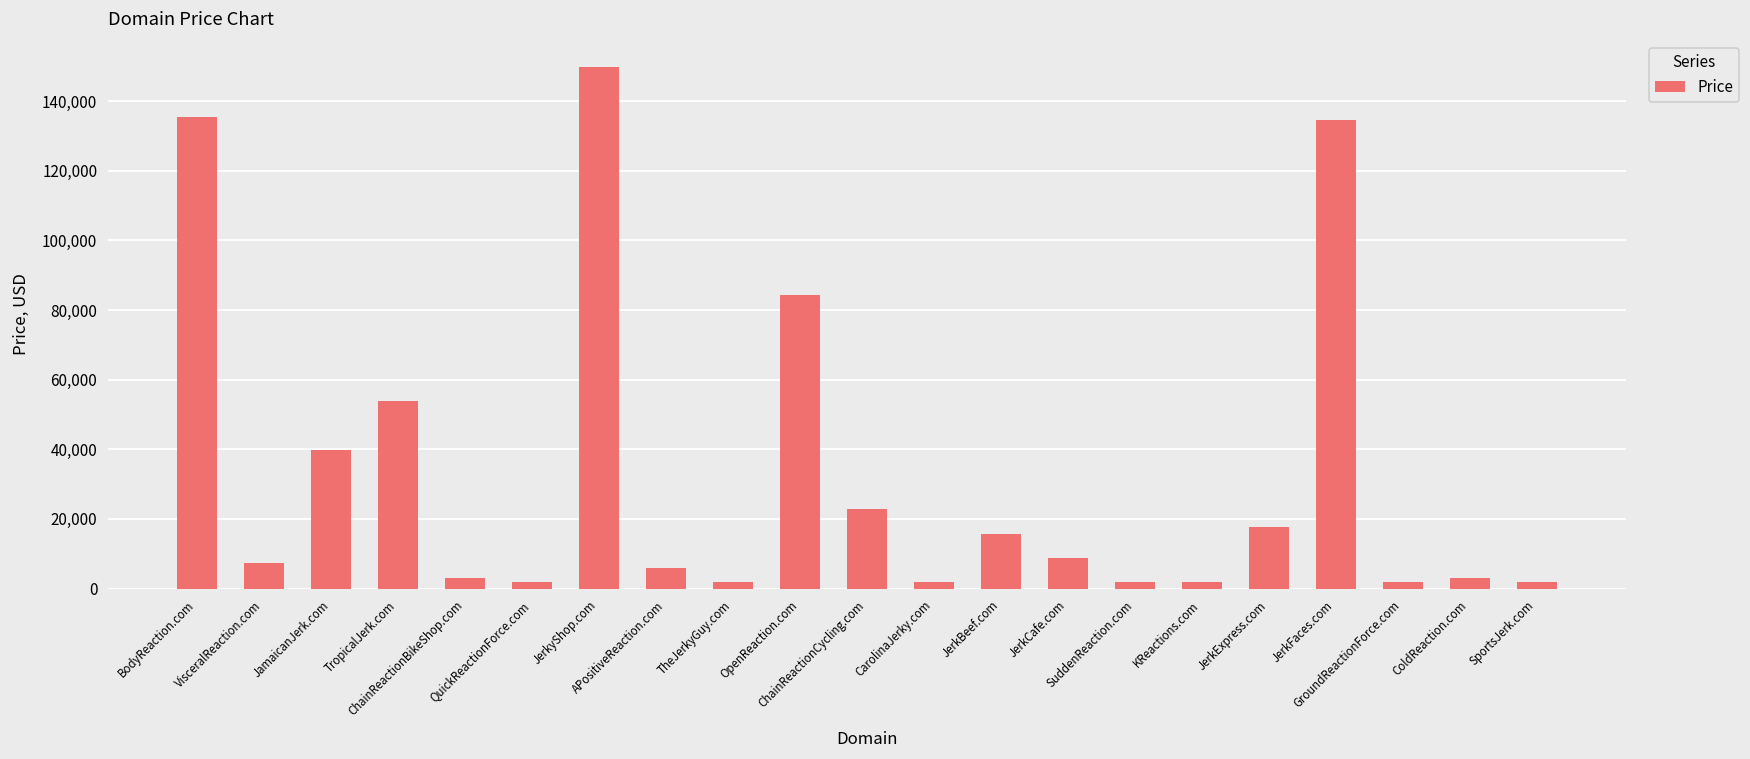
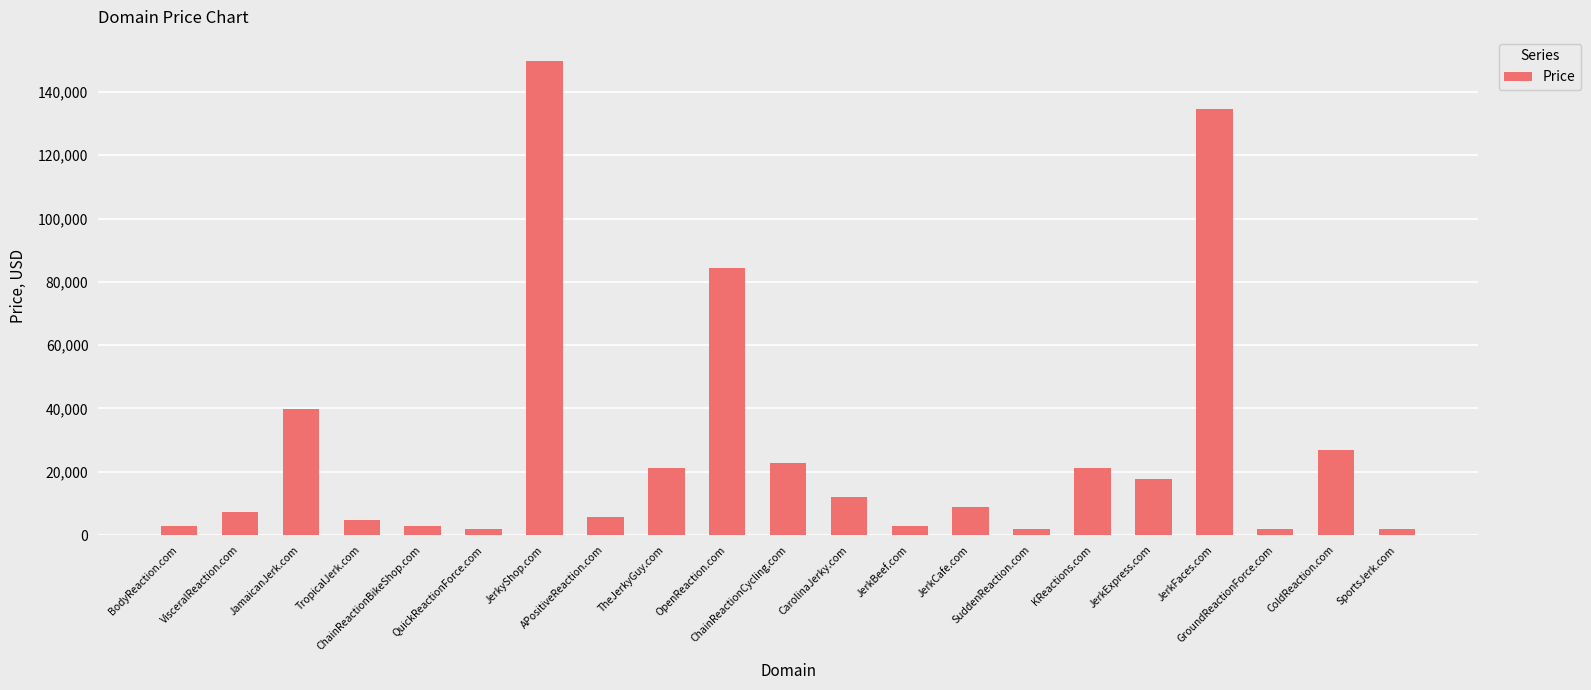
BodyReaction.com: 135,000 -> 3,000
TropicalJerk.com: 54,000 -> 5,000
TheJerkyGuy.com: 2,000 -> 21,000
CarolinaJerky.com: 2,000 -> 12,000
JerkBeef.com: 16,000 -> 3,000
KReactions.com: 2,000 -> 21,000
ColdReaction.com: 3,000 -> 27,000
